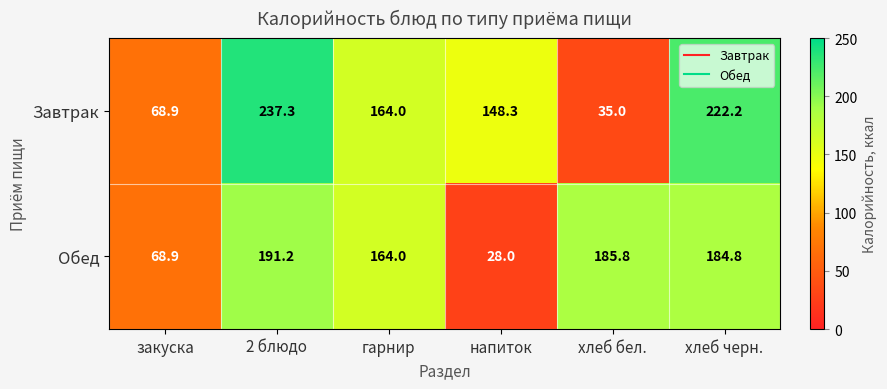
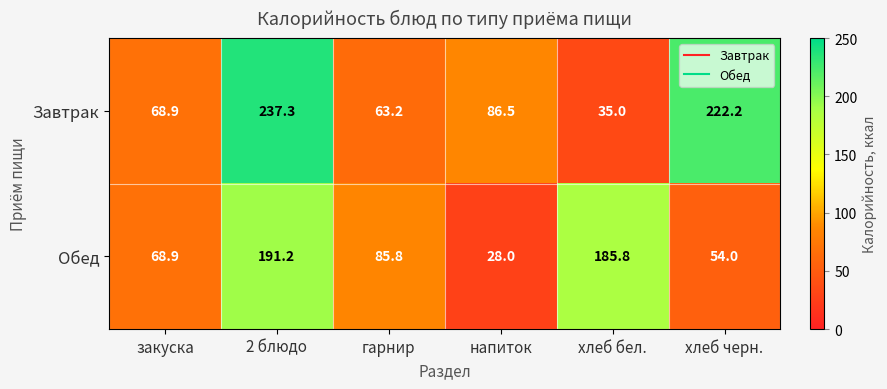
Завтрак, гарнир: 164.0 -> 63.2
Завтрак, напиток: 148.3 -> 86.5
Обед, гарнир: 164.0 -> 85.8
Обед, хлеб черн.: 184.8 -> 54.0
